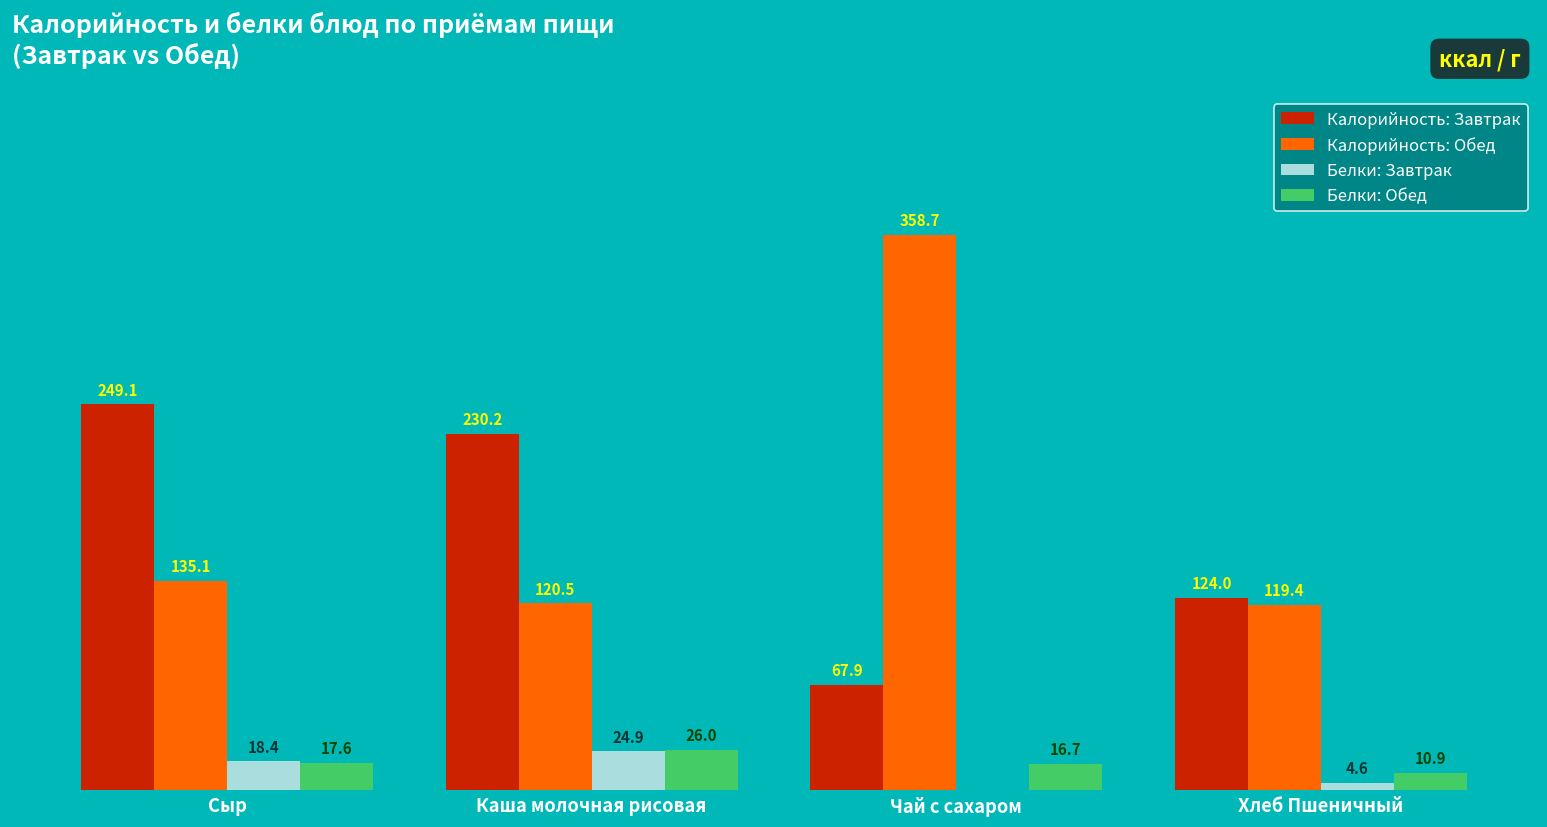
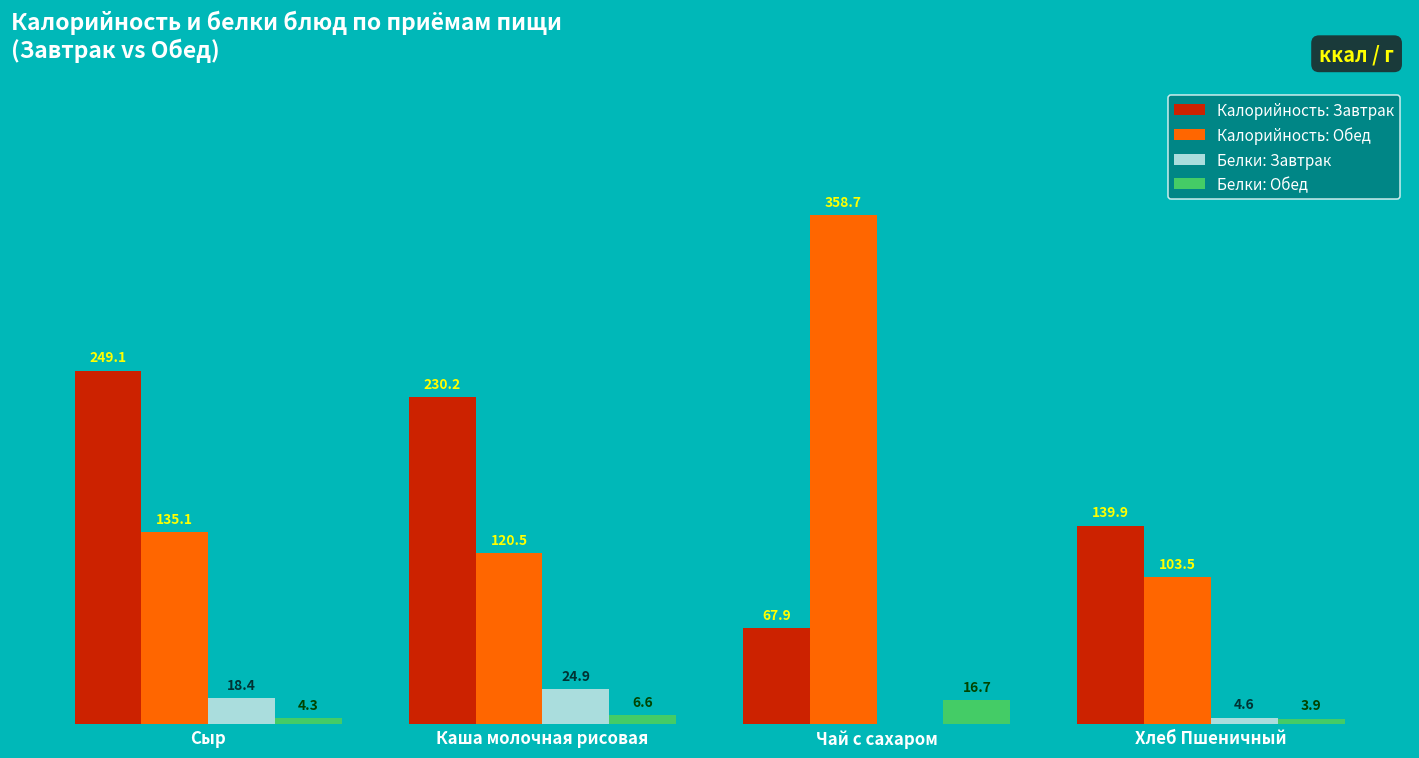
Белки: Обед, Сыр: 17.6 -> 4.3
Белки: Обед, Каша молочная рисовая: 26.0 -> 6.6
Калорийность: Завтрак, Хлеб Пшеничный: 124.0 -> 139.9
Калорийность: Обед, Хлеб Пшеничный: 119.4 -> 103.5
Белки: Обед, Хлеб Пшеничный: 10.9 -> 3.9
